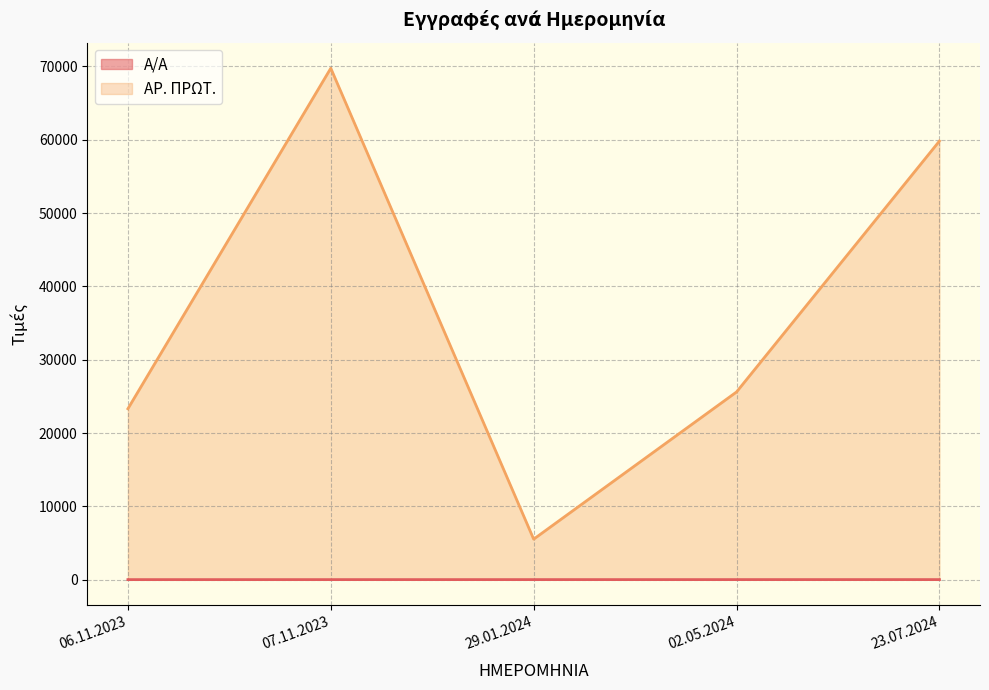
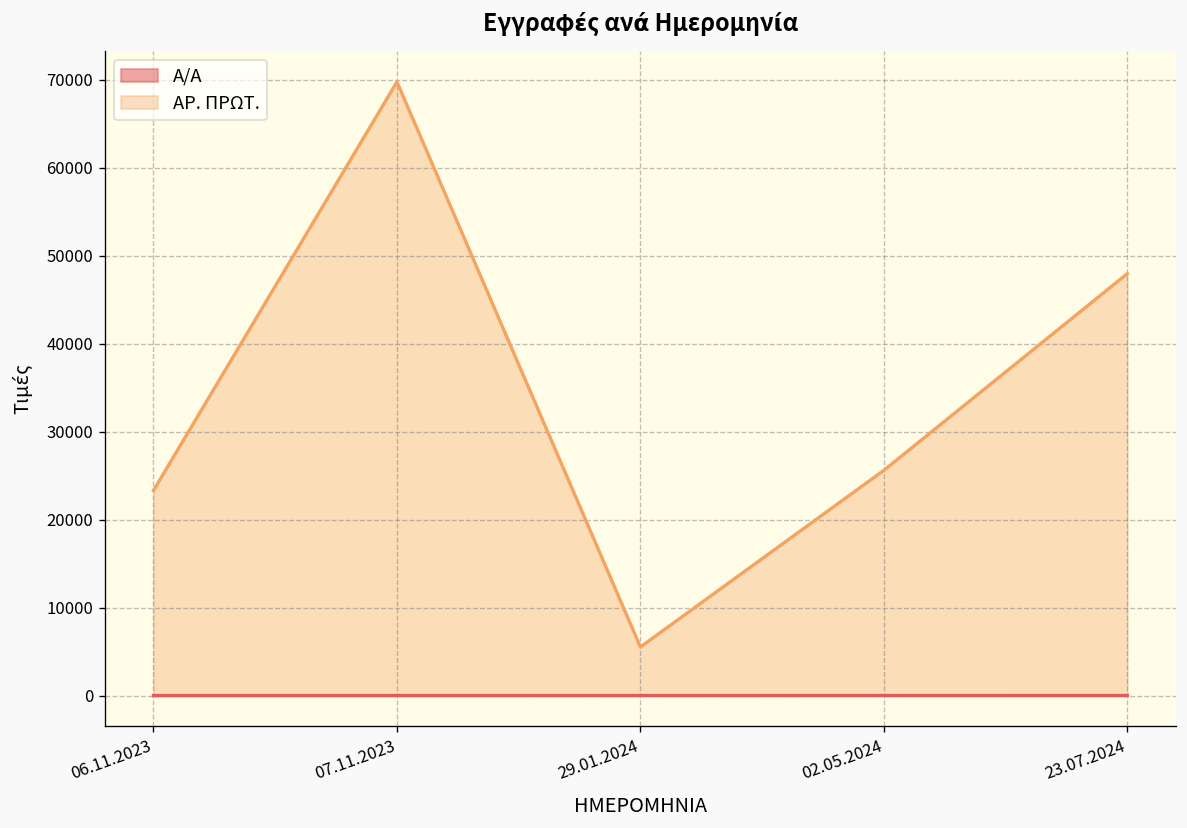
ΑΡ. ΠΡΩΤ., 23.07.2024: 60000 -> 48000
